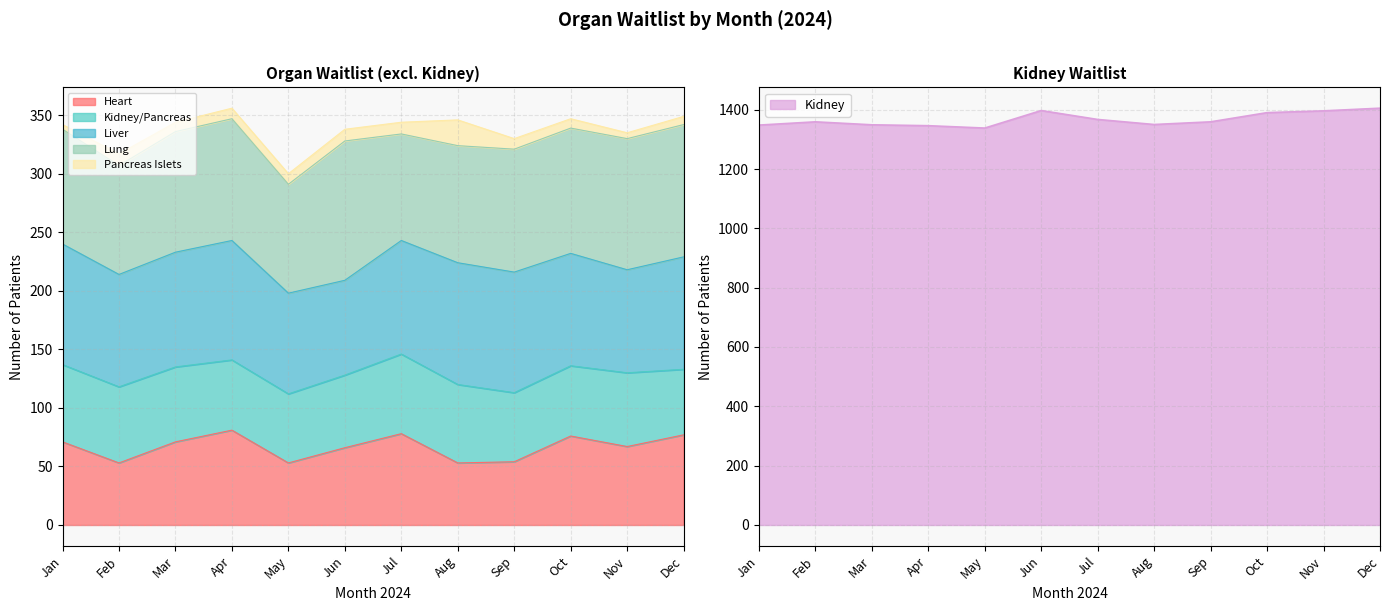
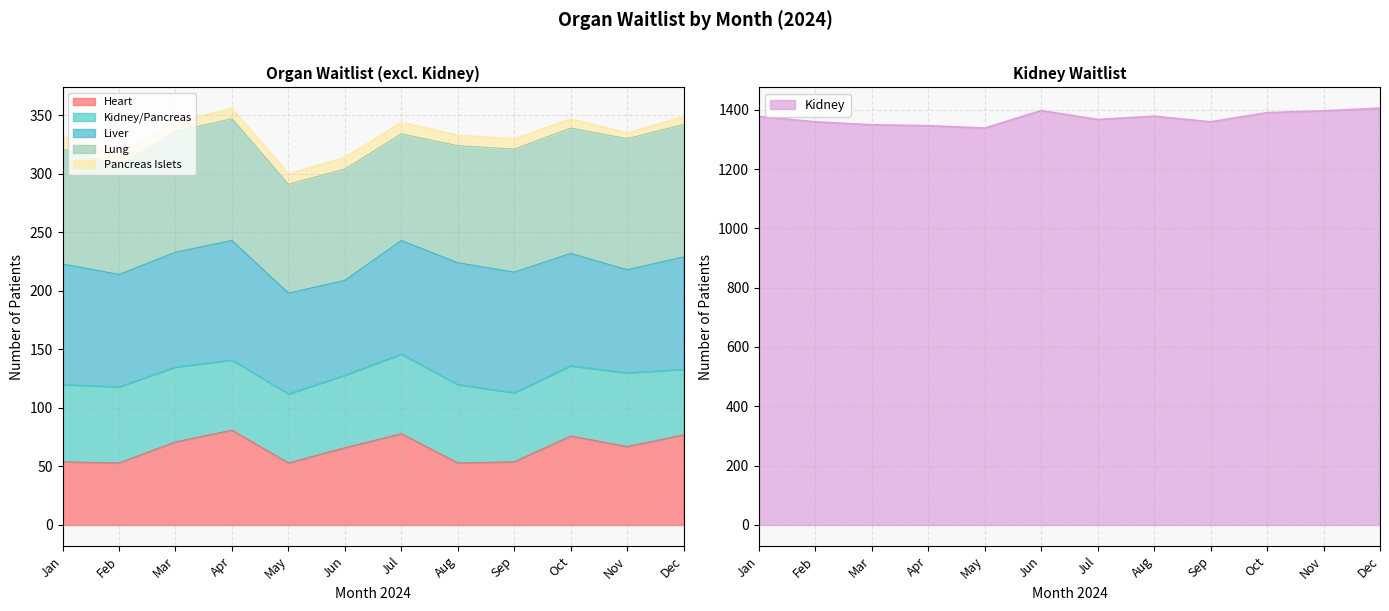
Organ Waitlist (excl. Kidney), Heart, Jan: 71 -> 54
Organ Waitlist (excl. Kidney), Pancreas Islets, Jan: 4 -> 11
Organ Waitlist (excl. Kidney), Lung, Jun: 119 -> 95
Organ Waitlist (excl. Kidney), Pancreas Islets, Aug: 22 -> 9
Kidney Waitlist, Jan: 1350 -> 1380
Kidney Waitlist, Aug: 1350 -> 1380
